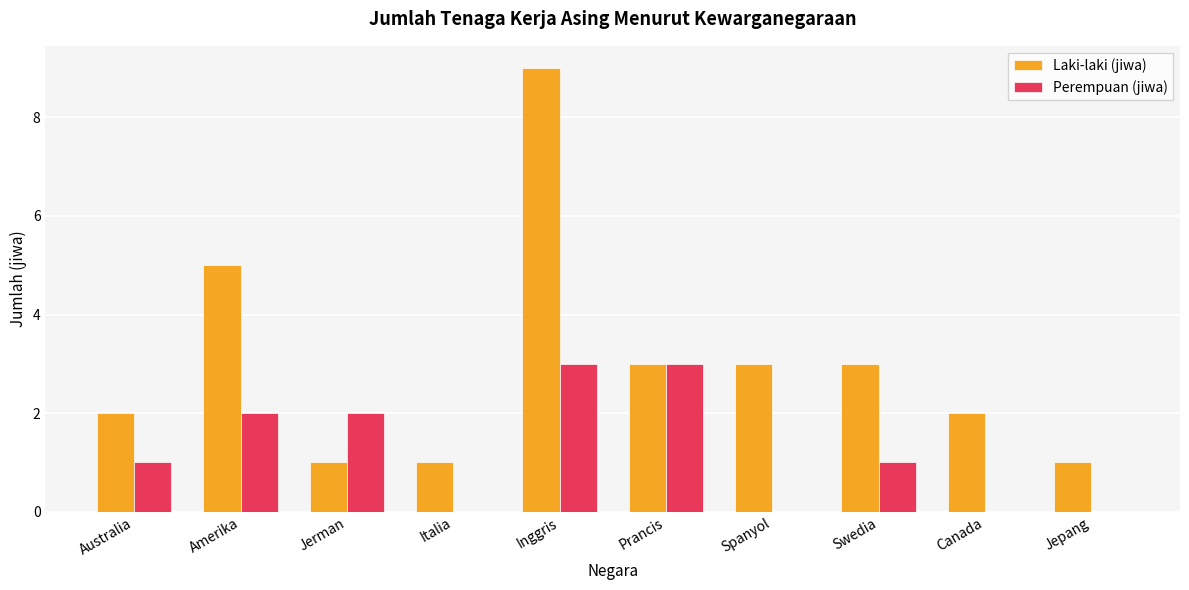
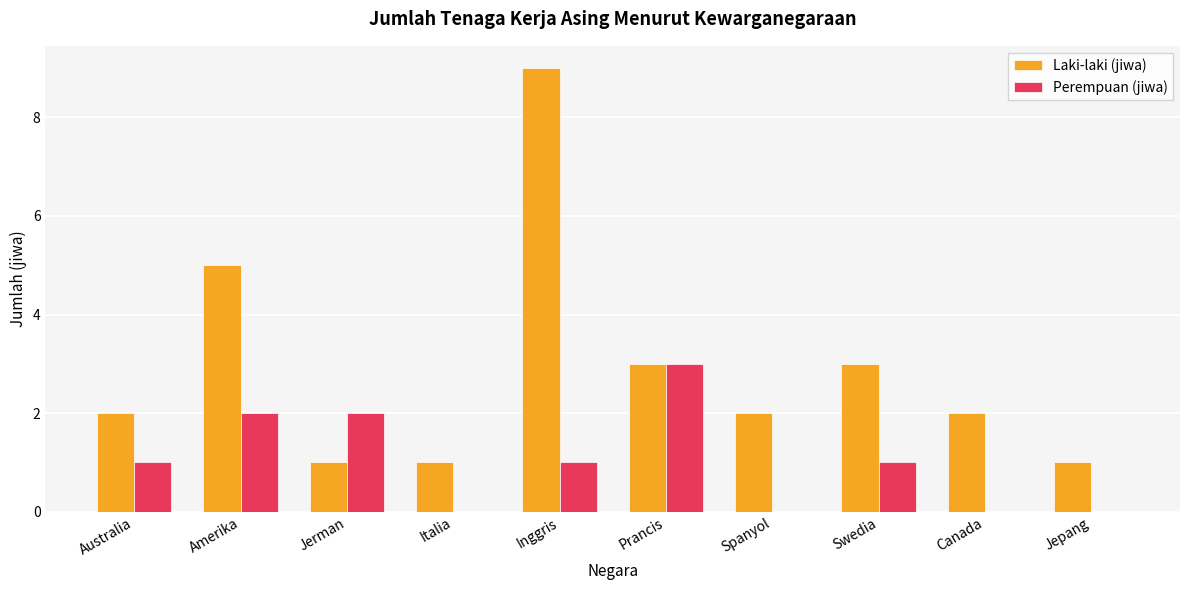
Perempuan (jiwa), Inggris: 3 -> 1
Laki-laki (jiwa), Spanyol: 3 -> 2
